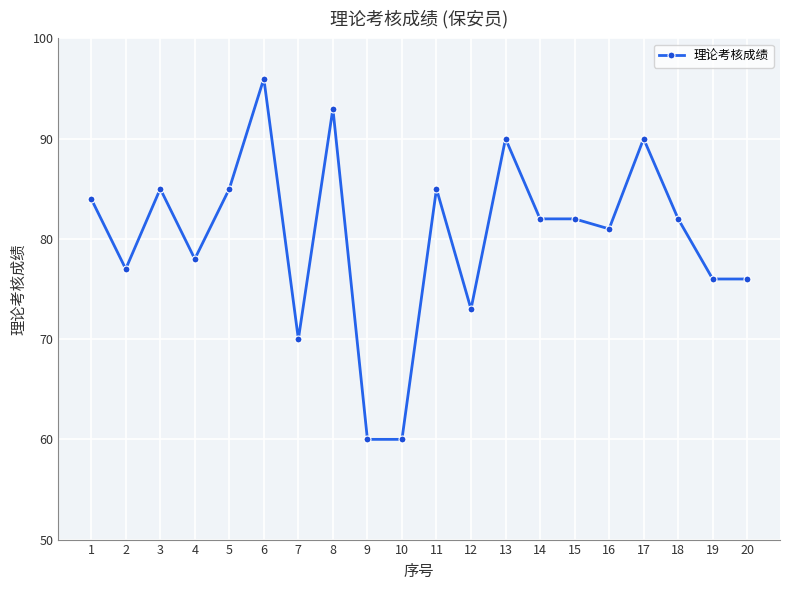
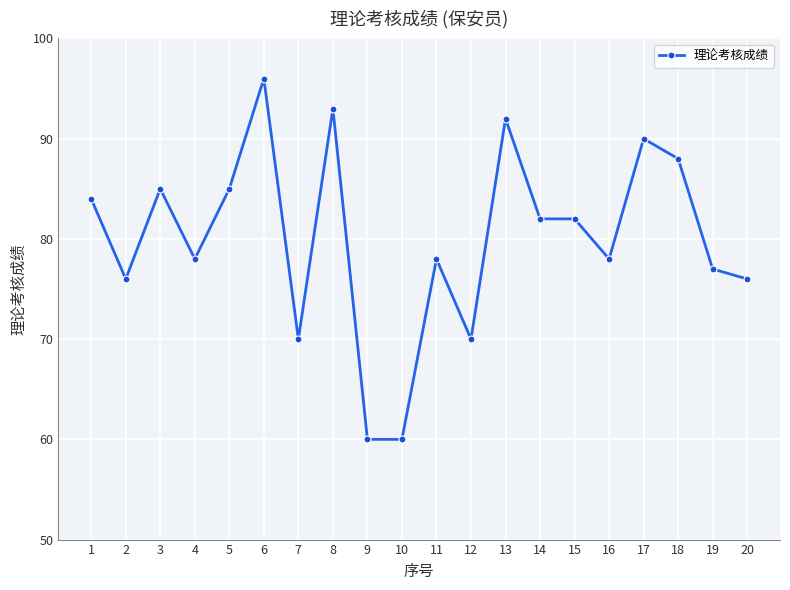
2: 77 -> 76
11: 85 -> 78
12: 73 -> 70
13: 90 -> 92
16: 81 -> 78
18: 82 -> 88
19: 76 -> 77
